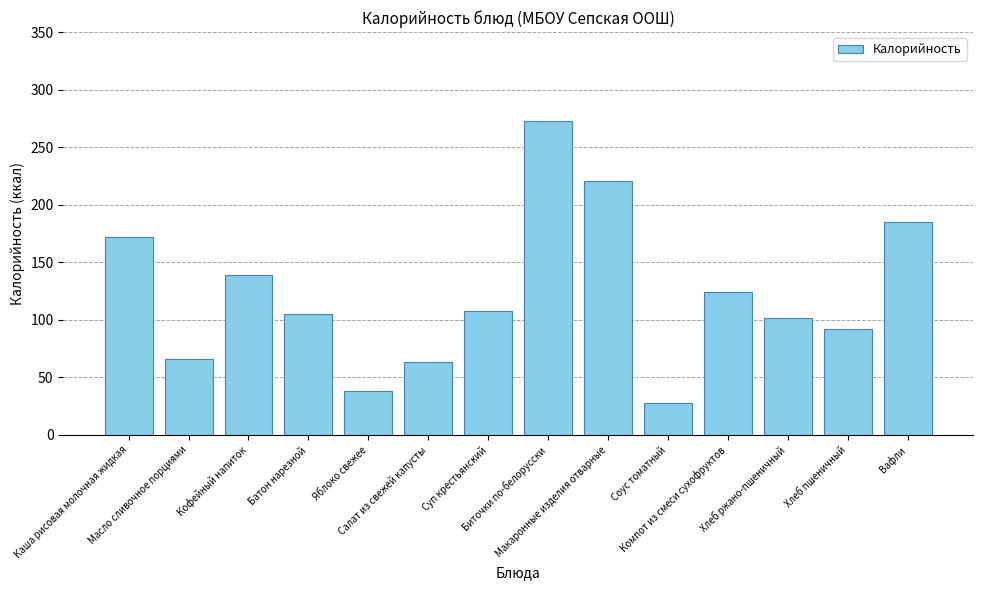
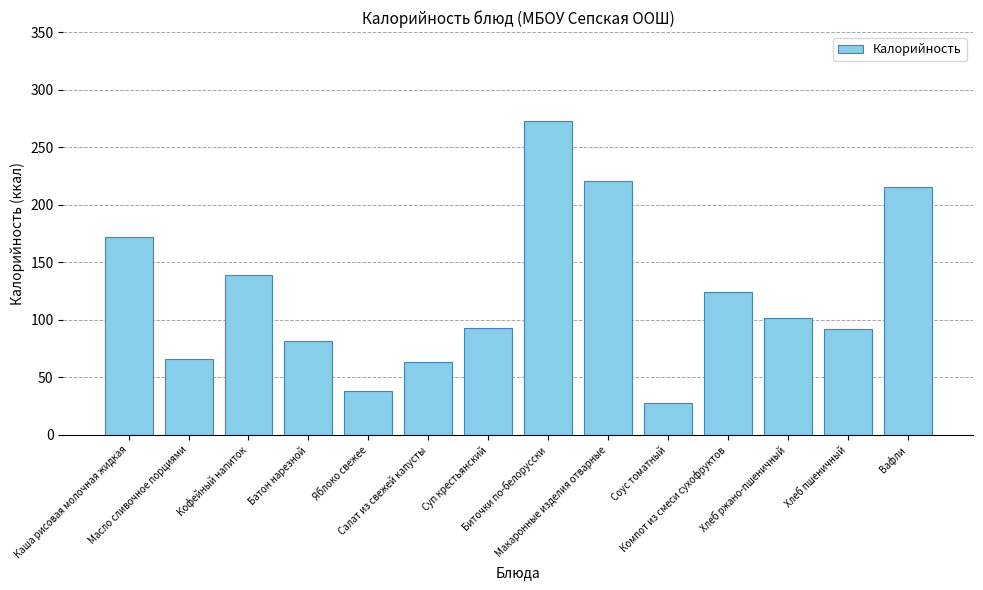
Батон нарезной: 105 -> 82
Суп крестьянский: 108 -> 93
Вафли: 185 -> 216
